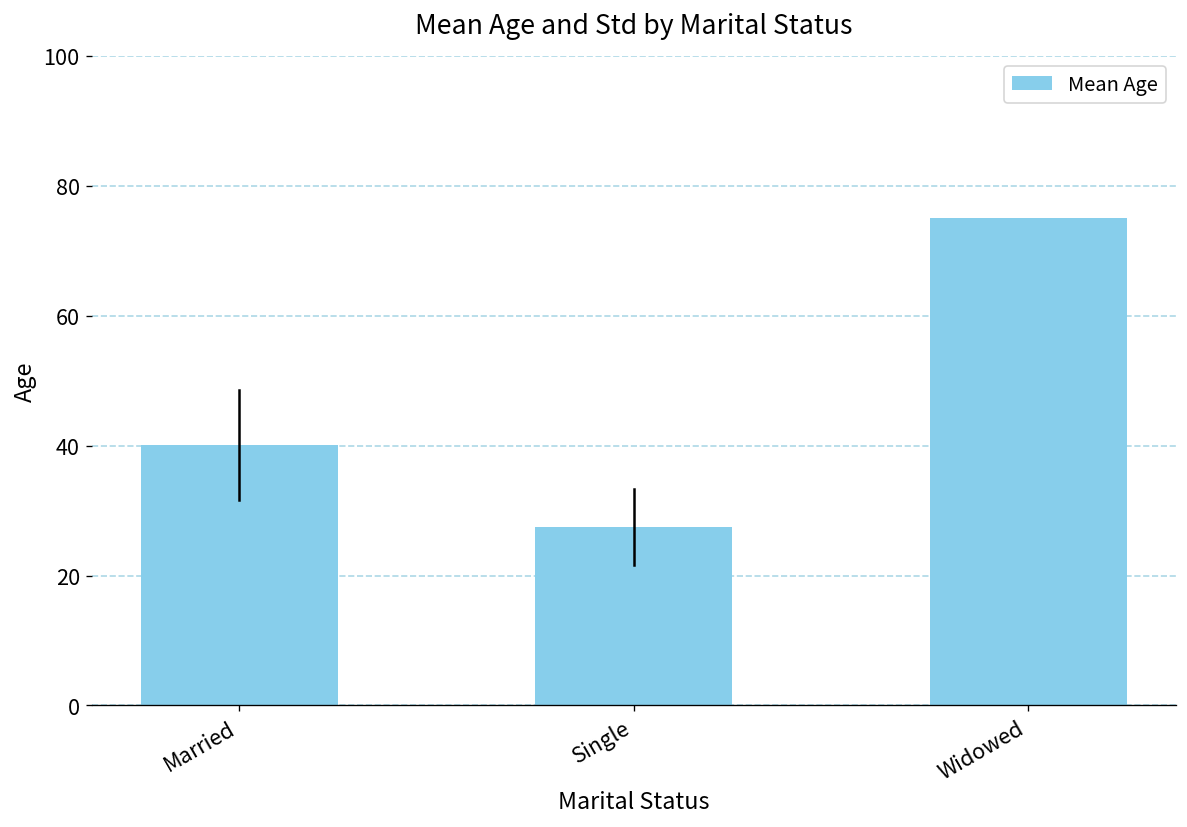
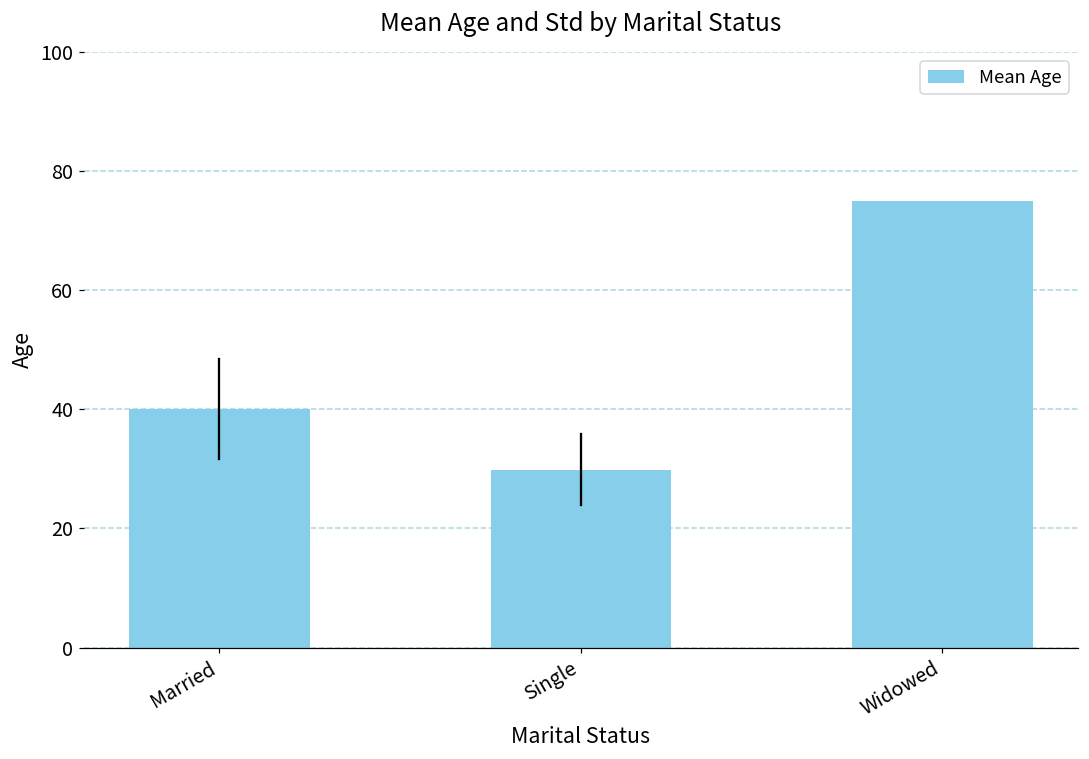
Mean Age, Single: 28 -> 30
